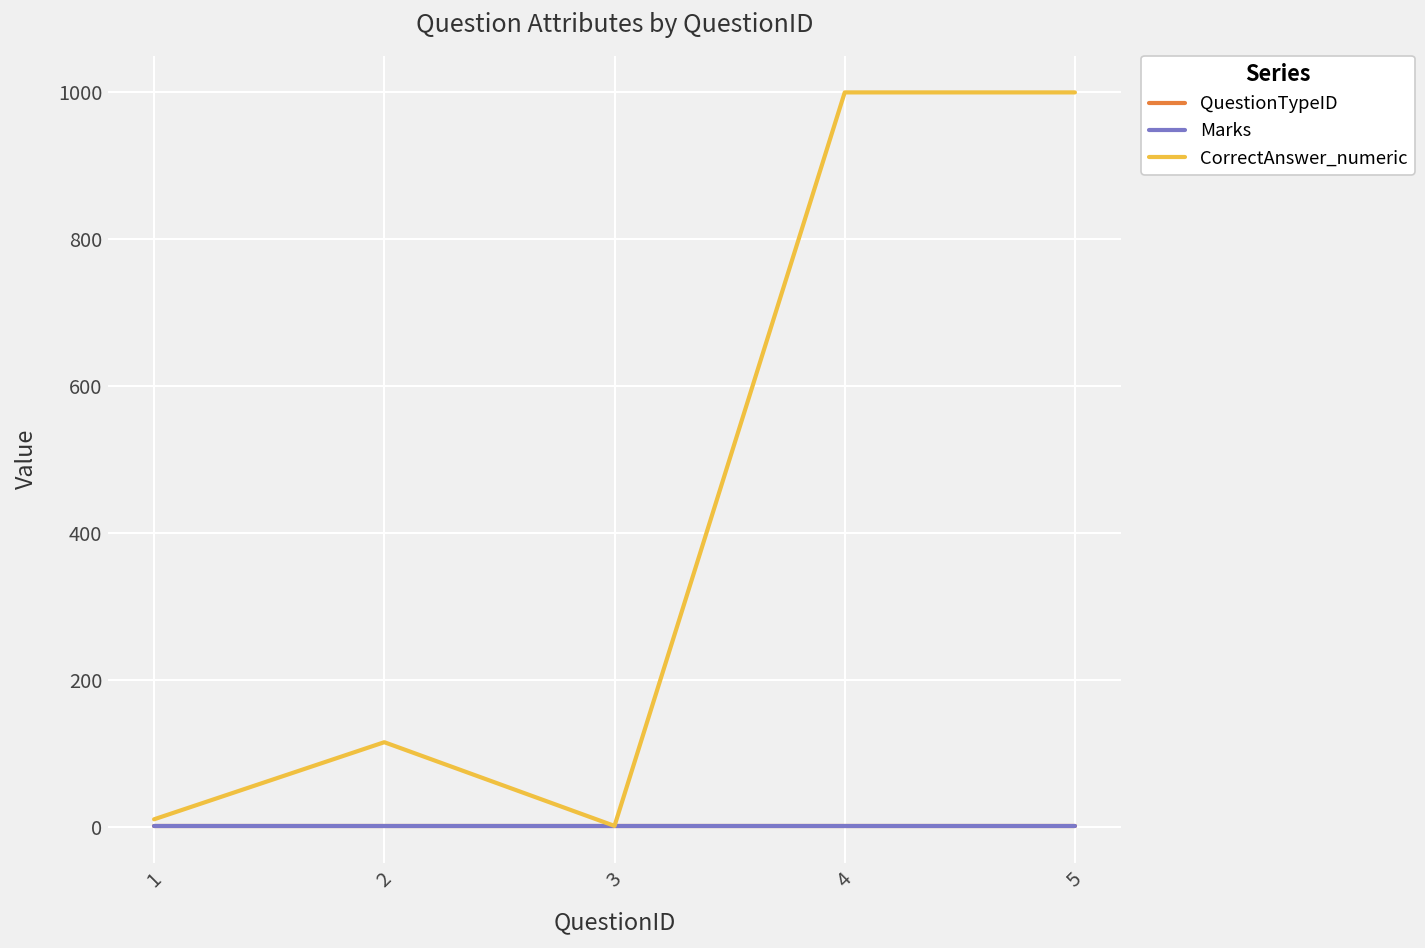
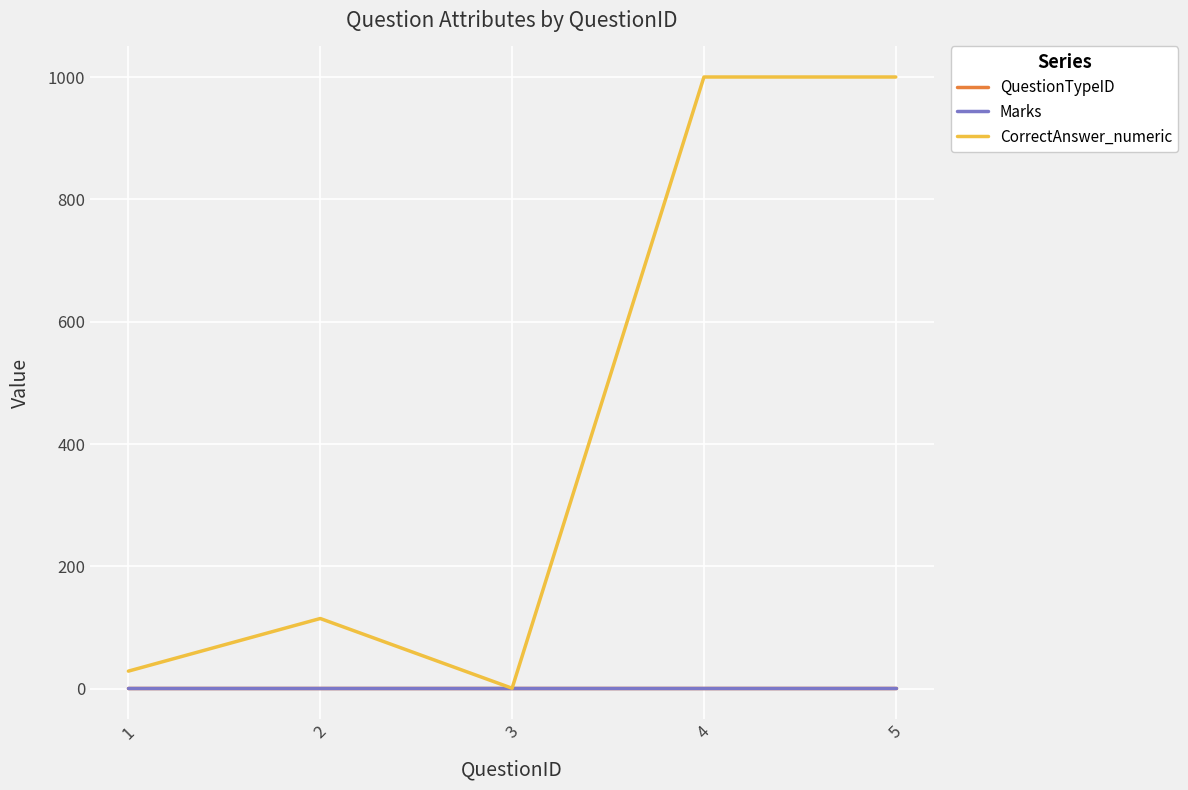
CorrectAnswer_numeric, 1: 10 -> 30
